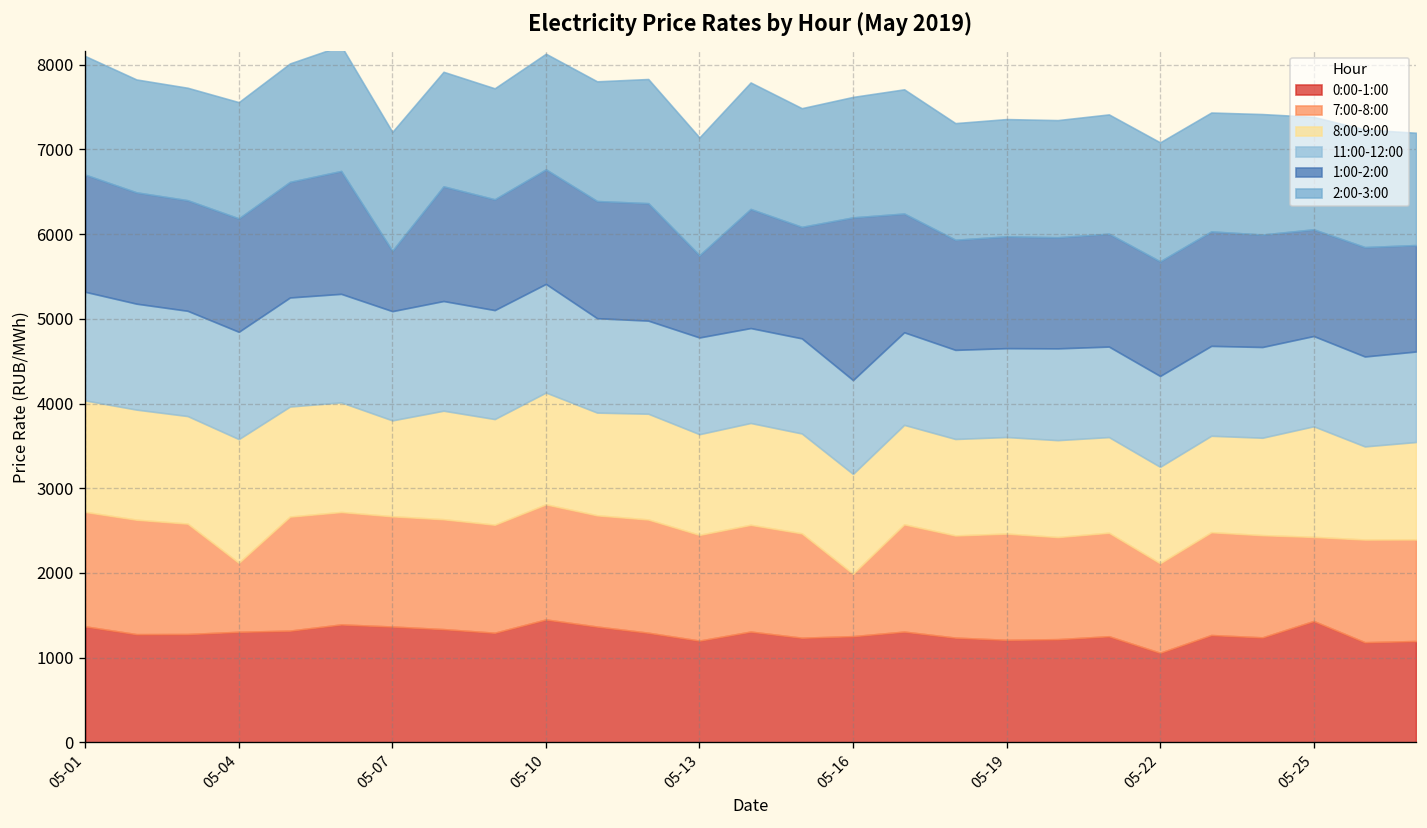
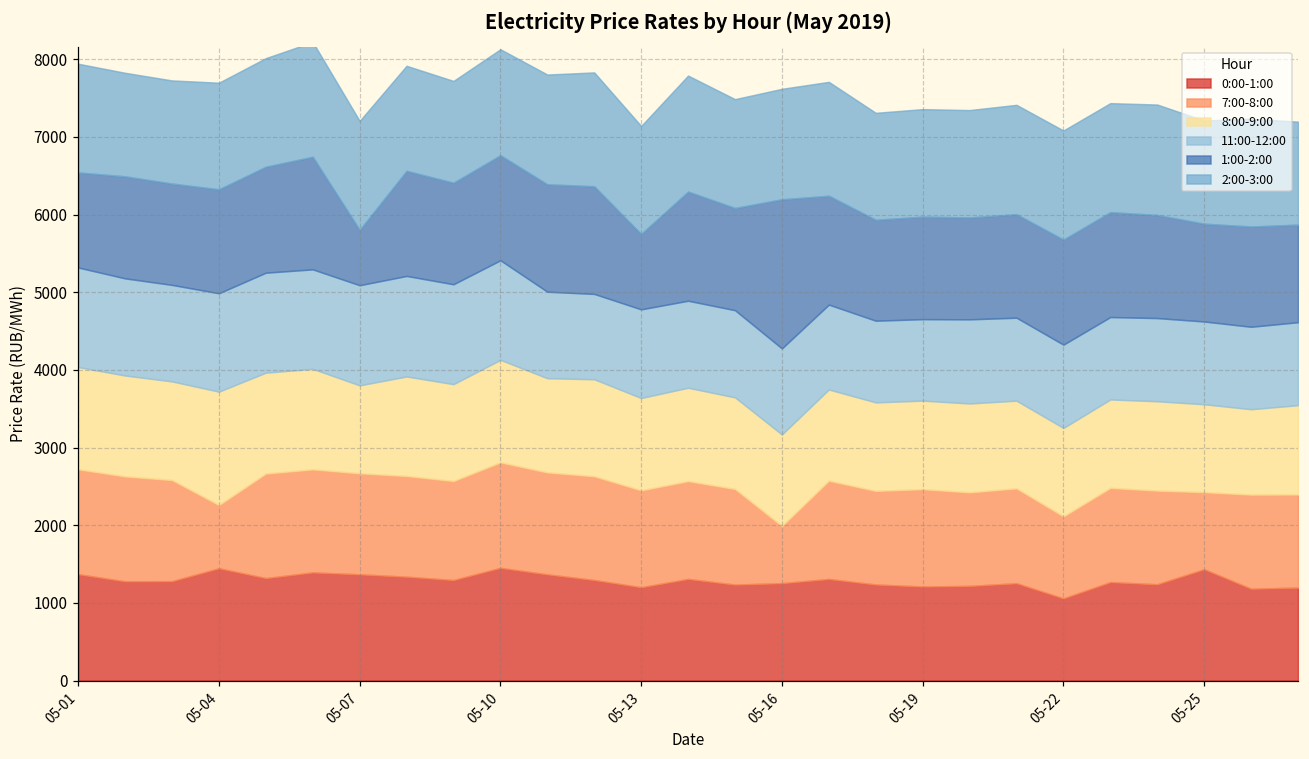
1:00-2:00, 05-01: 1400 -> 1200
0:00-1:00, 05-04: 1300 -> 1400
8:00-9:00, 05-25: 1300 -> 1100
